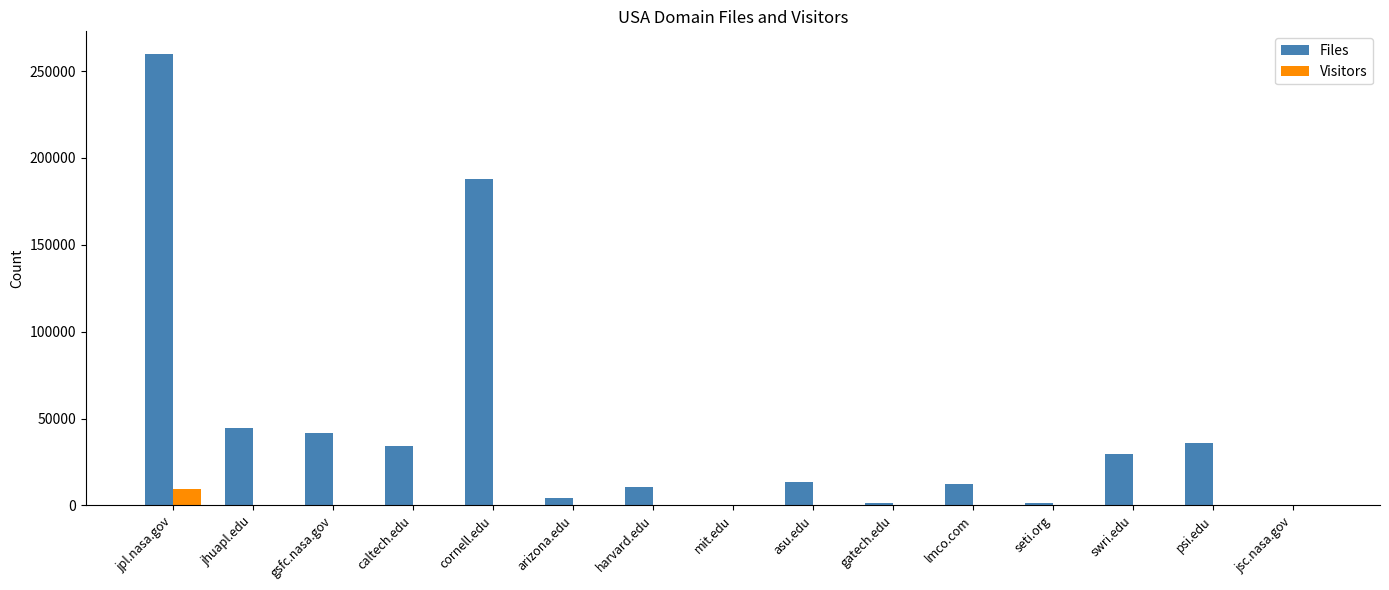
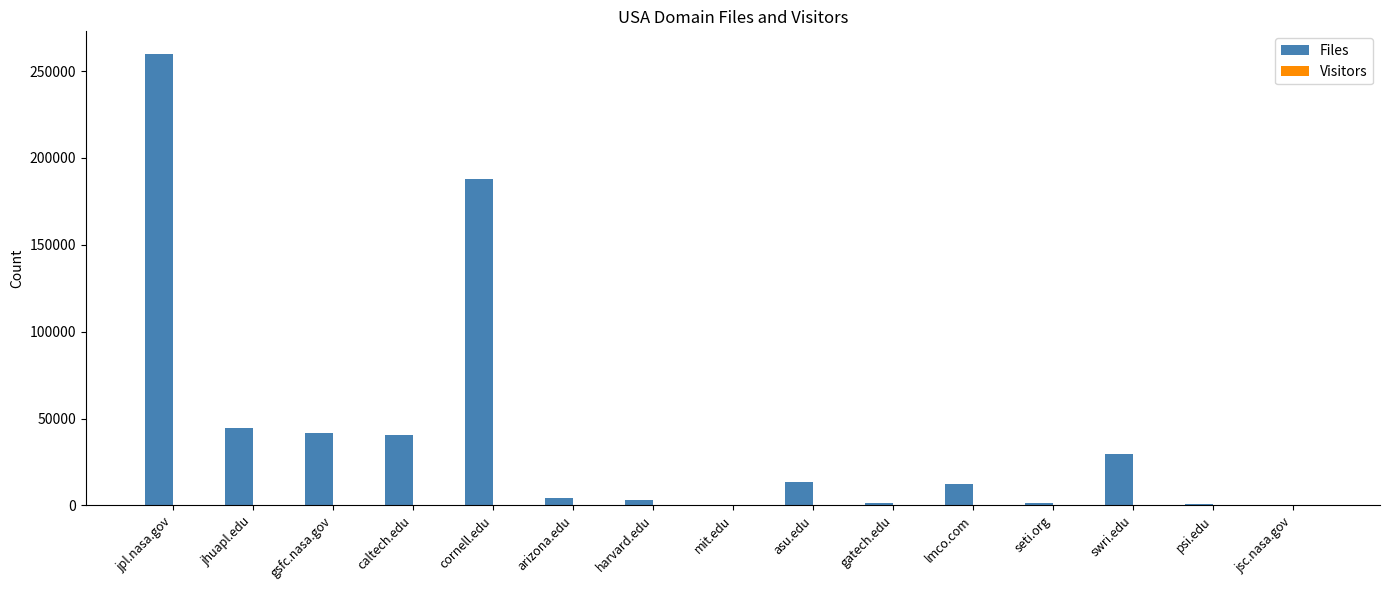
Visitors, jpl.nasa.gov: 9000 -> 0
Files, caltech.edu: 34000 -> 41000
Files, harvard.edu: 11000 -> 3000
Files, psi.edu: 36000 -> 1000
